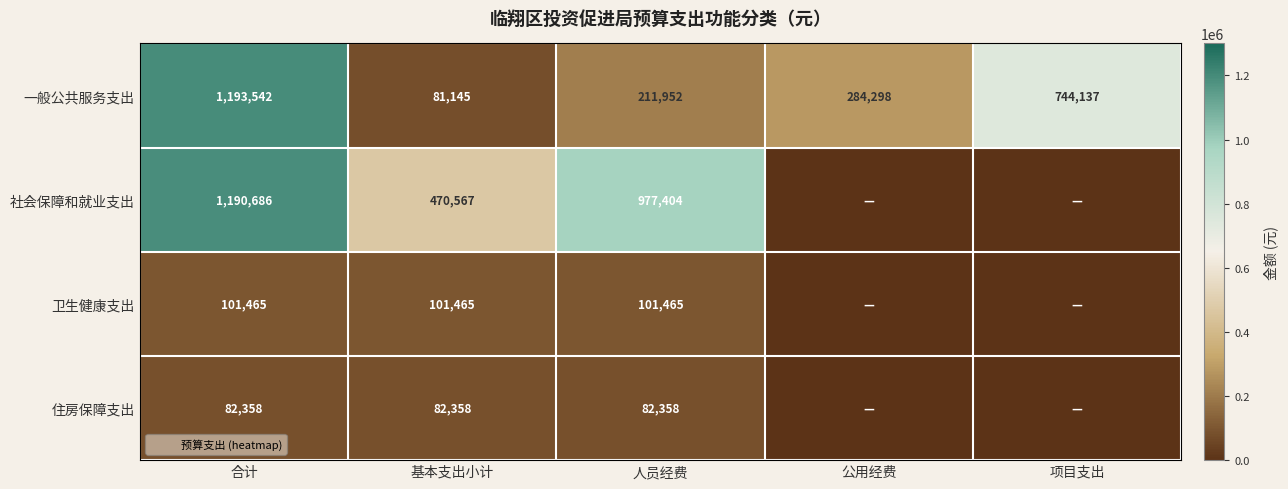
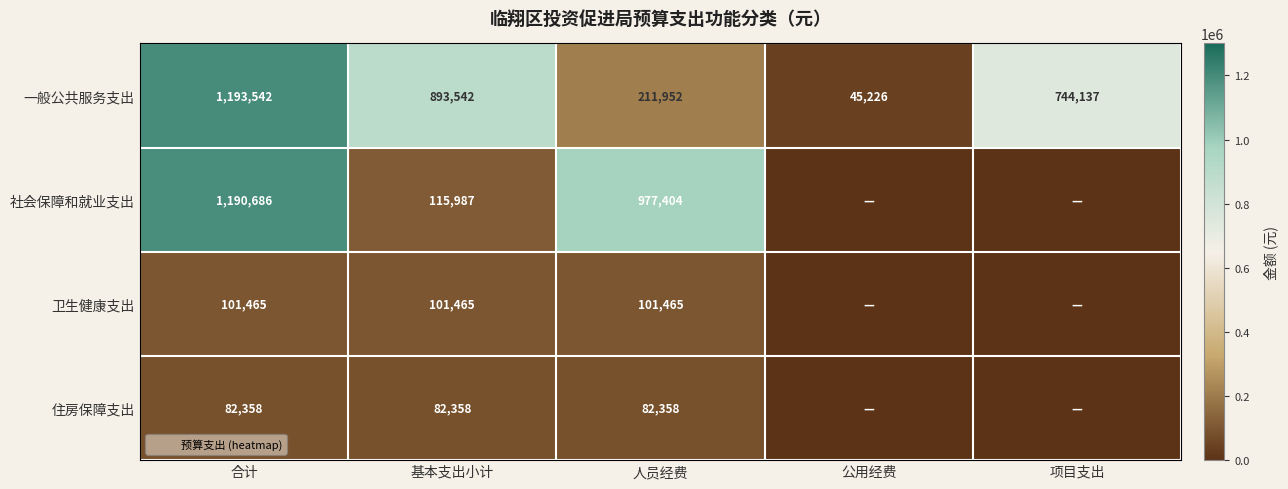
一般公共服务支出, 基本支出小计: 81,145 -> 893,542
一般公共服务支出, 公用经费: 284,298 -> 45,226
社会保障和就业支出, 基本支出小计: 470,567 -> 115,987
